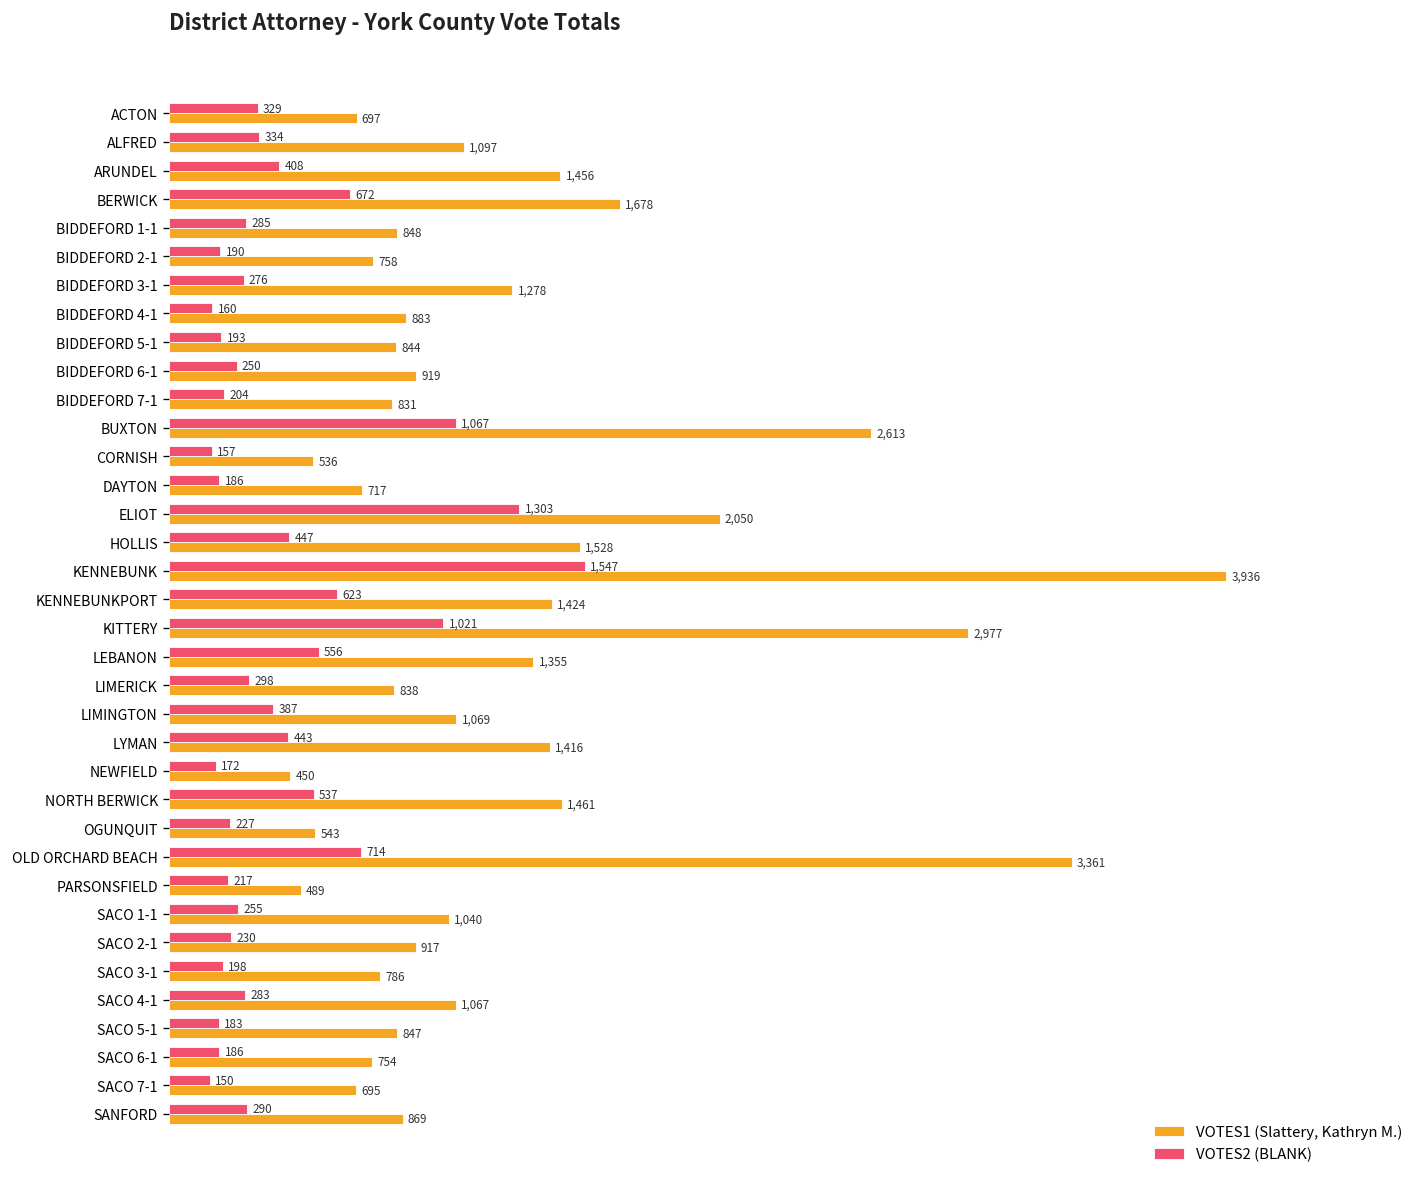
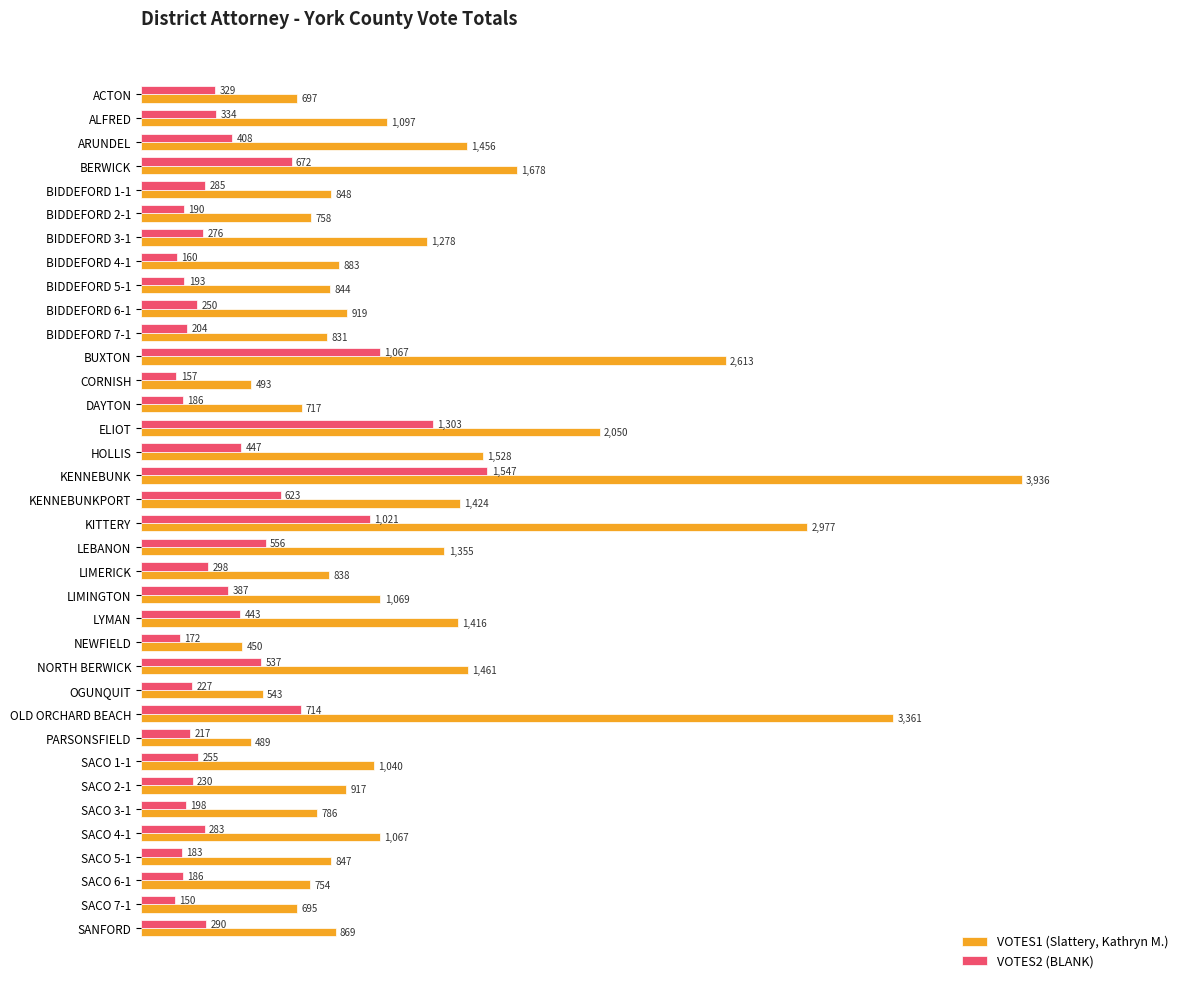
VOTES1 (Slattery, Kathryn M.), CORNISH: 536 -> 493
